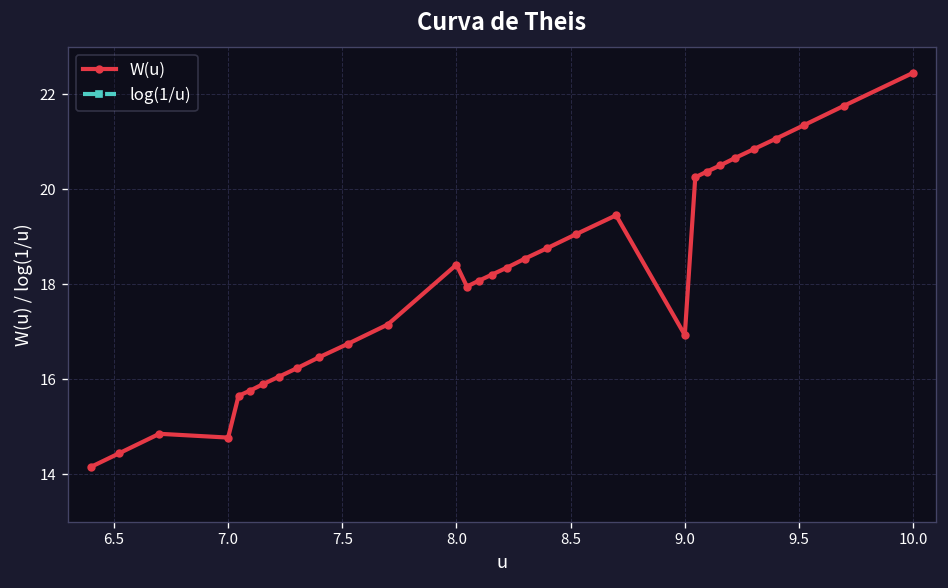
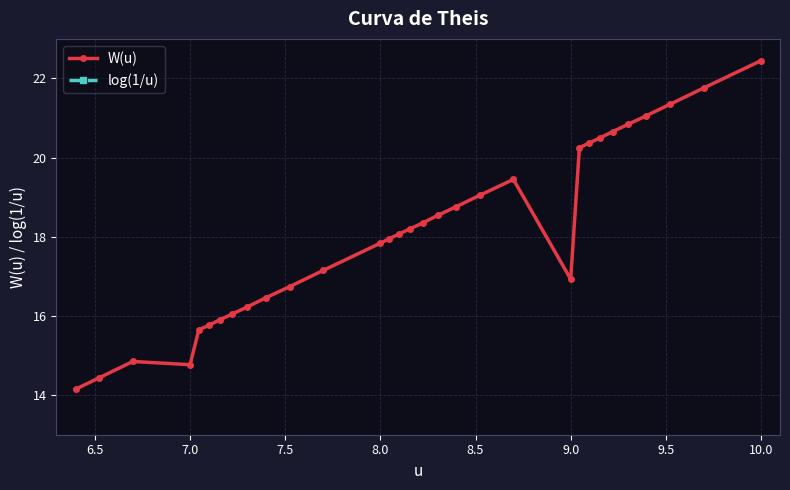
W(u), 8.0: 18.4 -> 17.8
